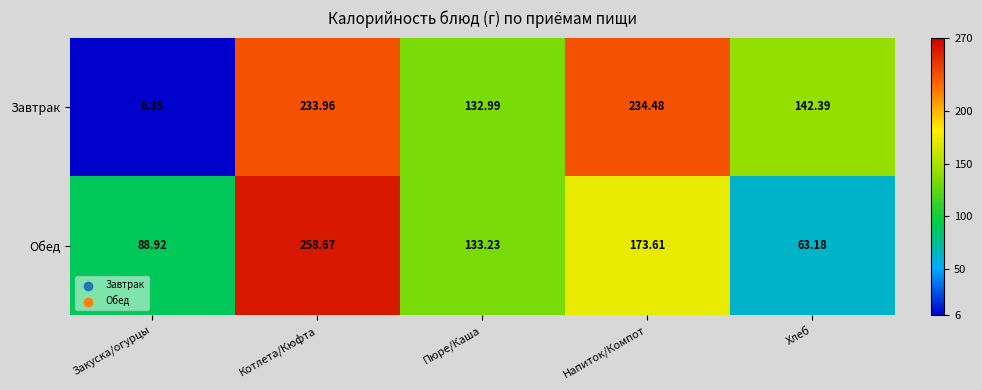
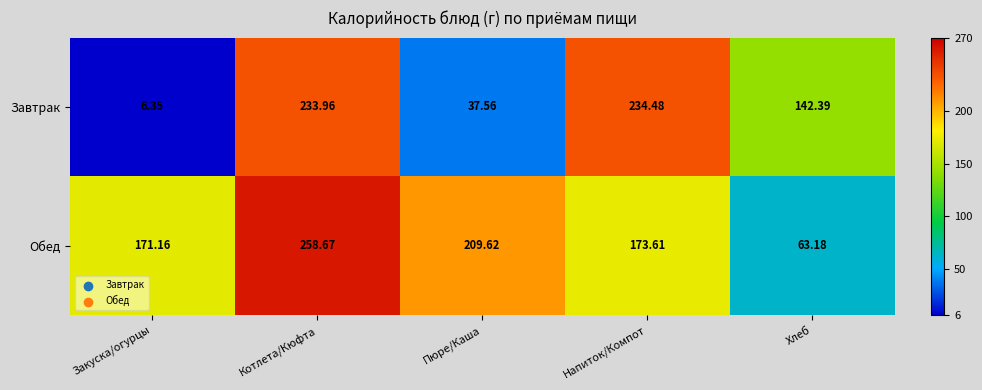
Завтрак, Пюре/Каша: 132.99 -> 37.56
Обед, Закуска/огурцы: 88.92 -> 171.16
Обед, Пюре/Каша: 133.23 -> 209.62
